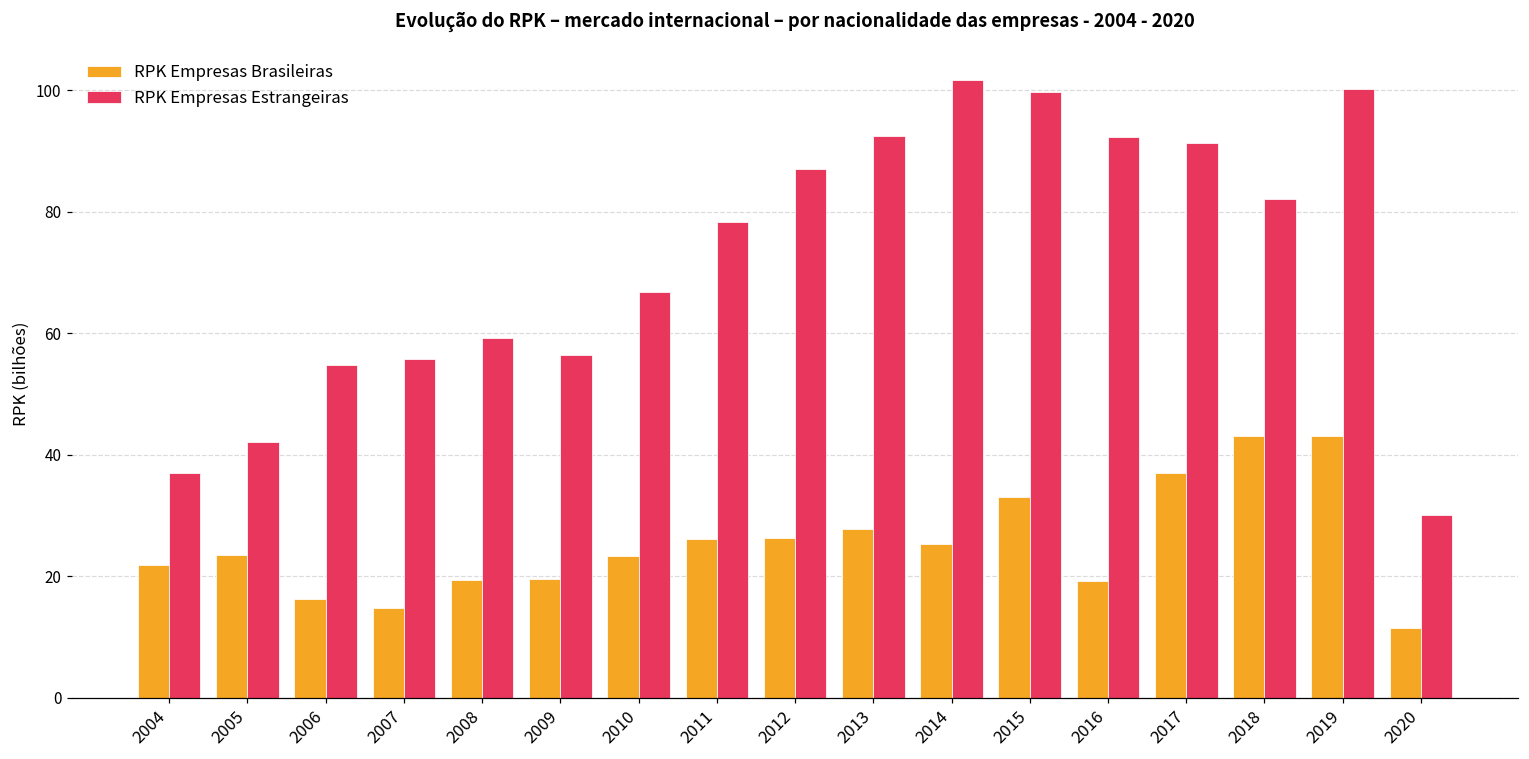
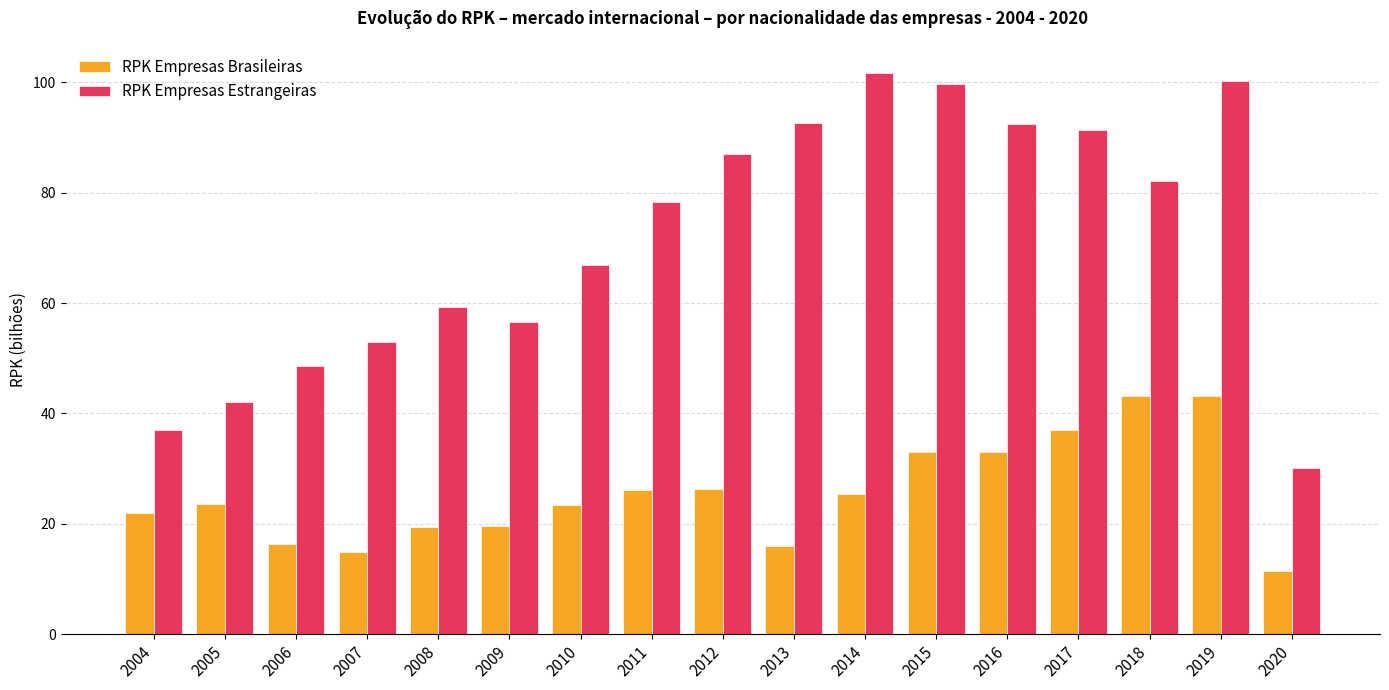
RPK Empresas Estrangeiras, 2006: 55 -> 49
RPK Empresas Estrangeiras, 2007: 56 -> 53
RPK Empresas Brasileiras, 2013: 28 -> 16
RPK Empresas Brasileiras, 2016: 19 -> 33
